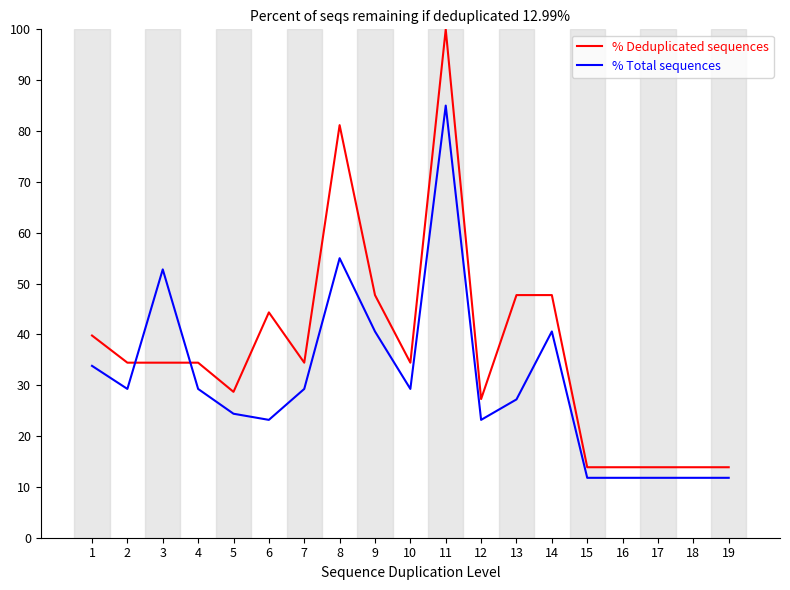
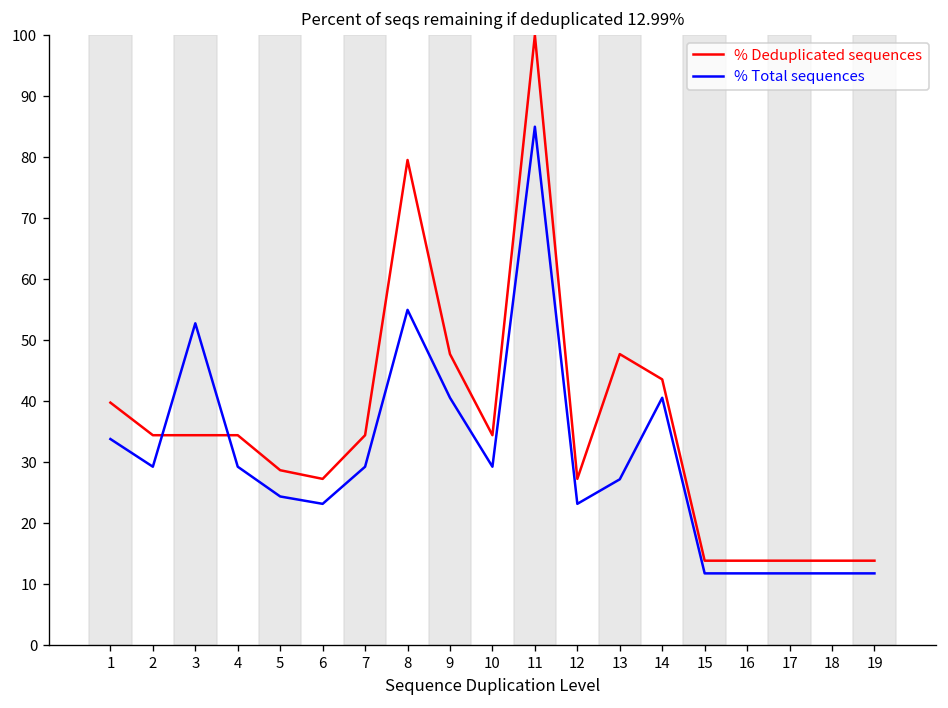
% Deduplicated sequences, 6: 44 -> 27
% Deduplicated sequences, 8: 81 -> 80
% Deduplicated sequences, 14: 48 -> 44
